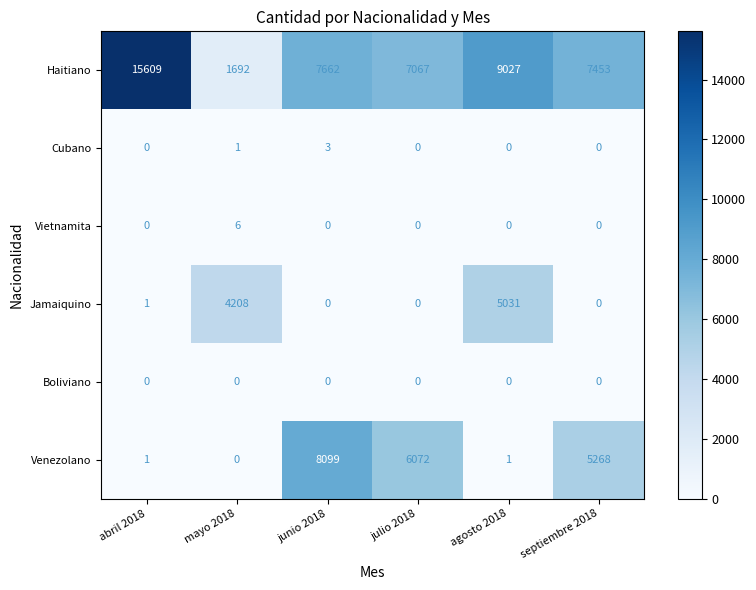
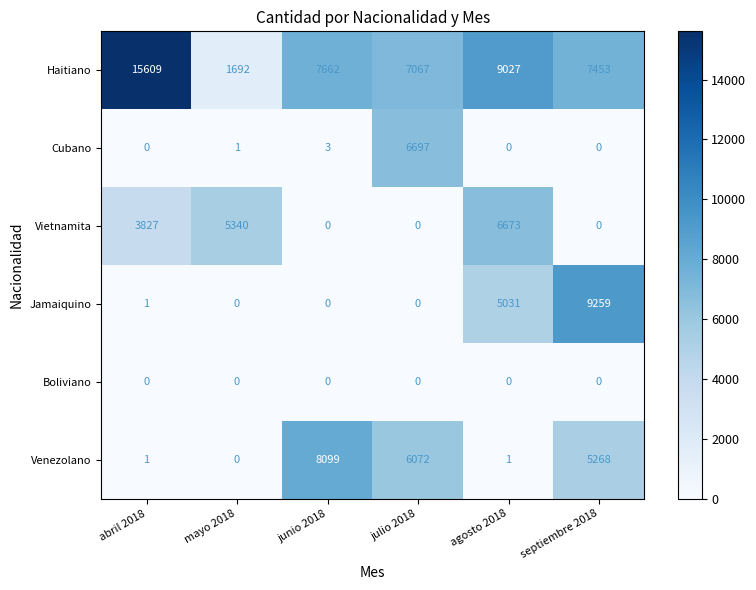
Cubano, julio 2018: 0 -> 6697
Vietnamita, abril 2018: 0 -> 3827
Vietnamita, mayo 2018: 6 -> 5340
Vietnamita, agosto 2018: 0 -> 6673
Jamaiquino, mayo 2018: 4208 -> 0
Jamaiquino, septiembre 2018: 0 -> 9259
